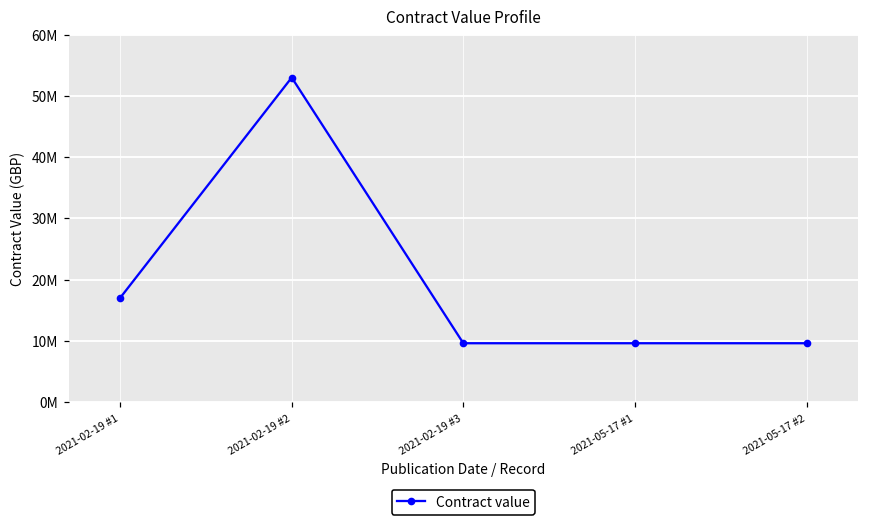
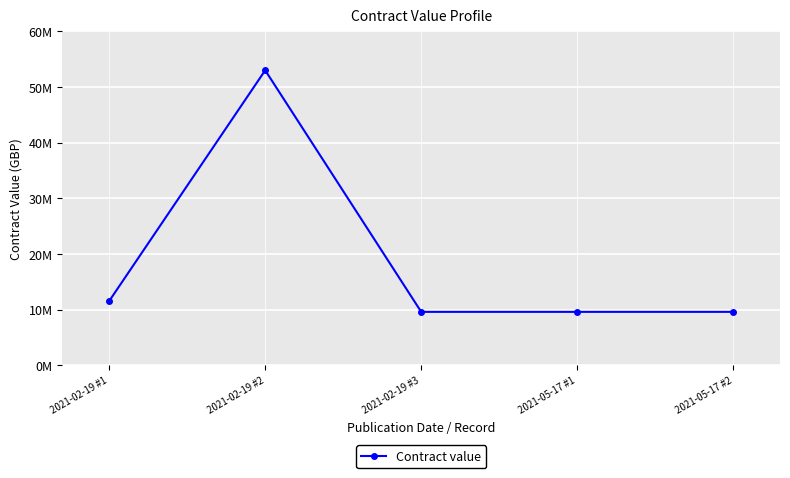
2021-02-19 #1: 17000000 -> 12000000
